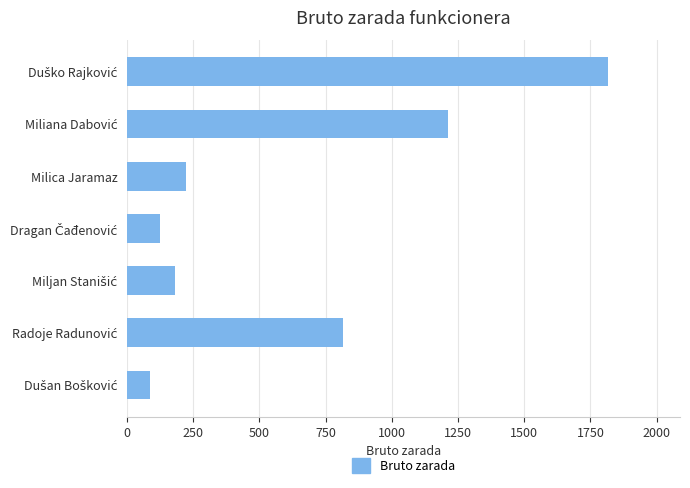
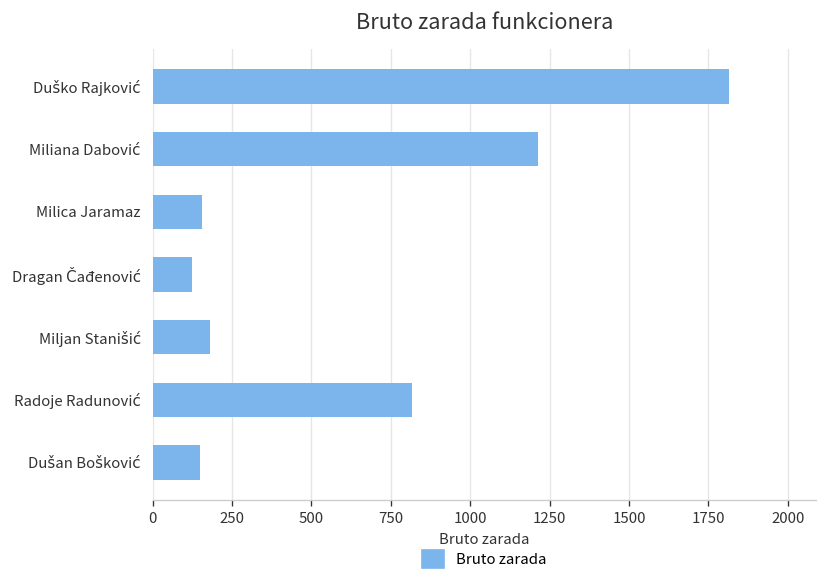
Milica Jaramaz: 220 -> 160
Dušan Bošković: 90 -> 150
